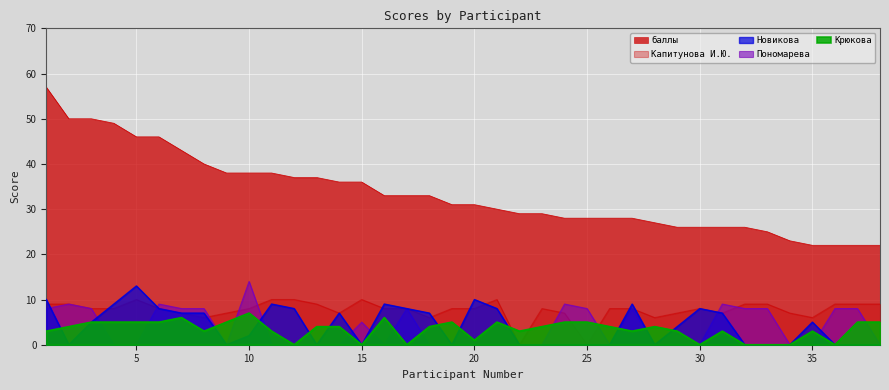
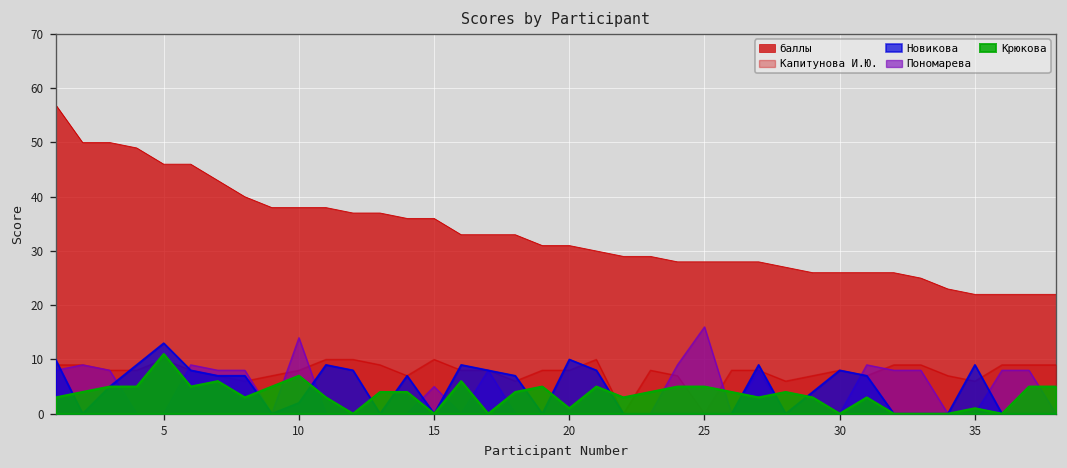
Крюкова, 5: 5 -> 11
Пономарева, 25: 8 -> 16
Новикова, 35: 5 -> 9
Крюкова, 35: 3 -> 1
